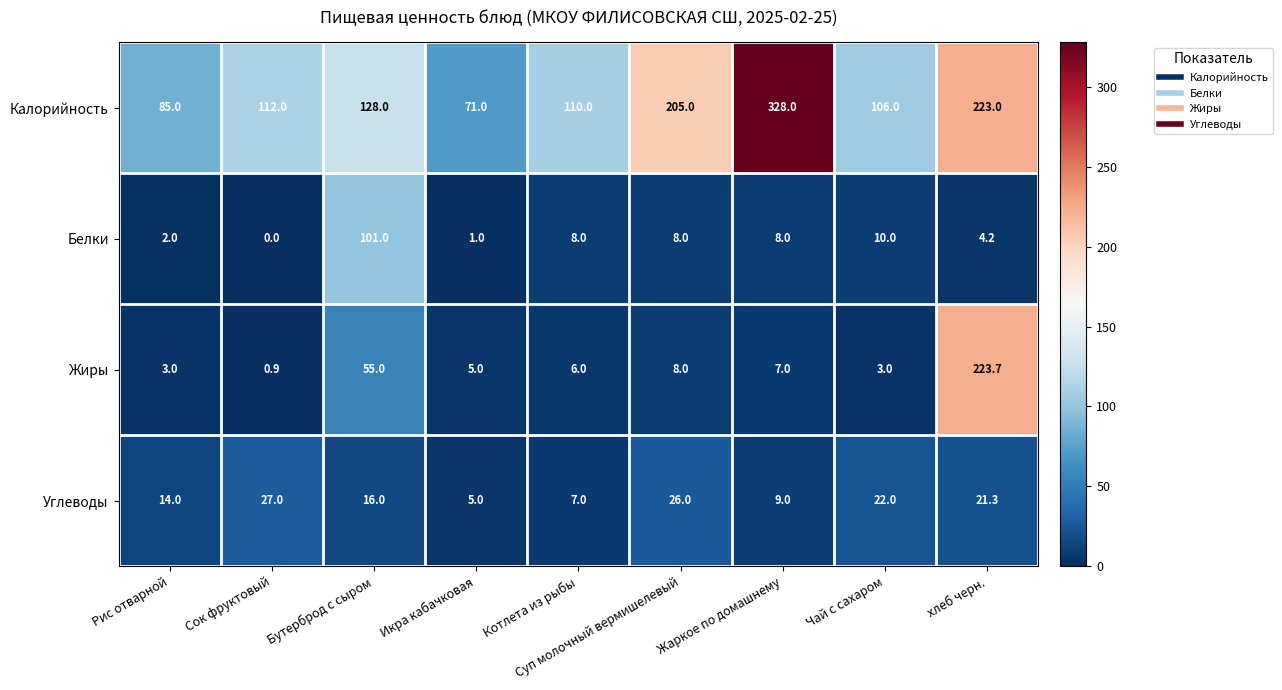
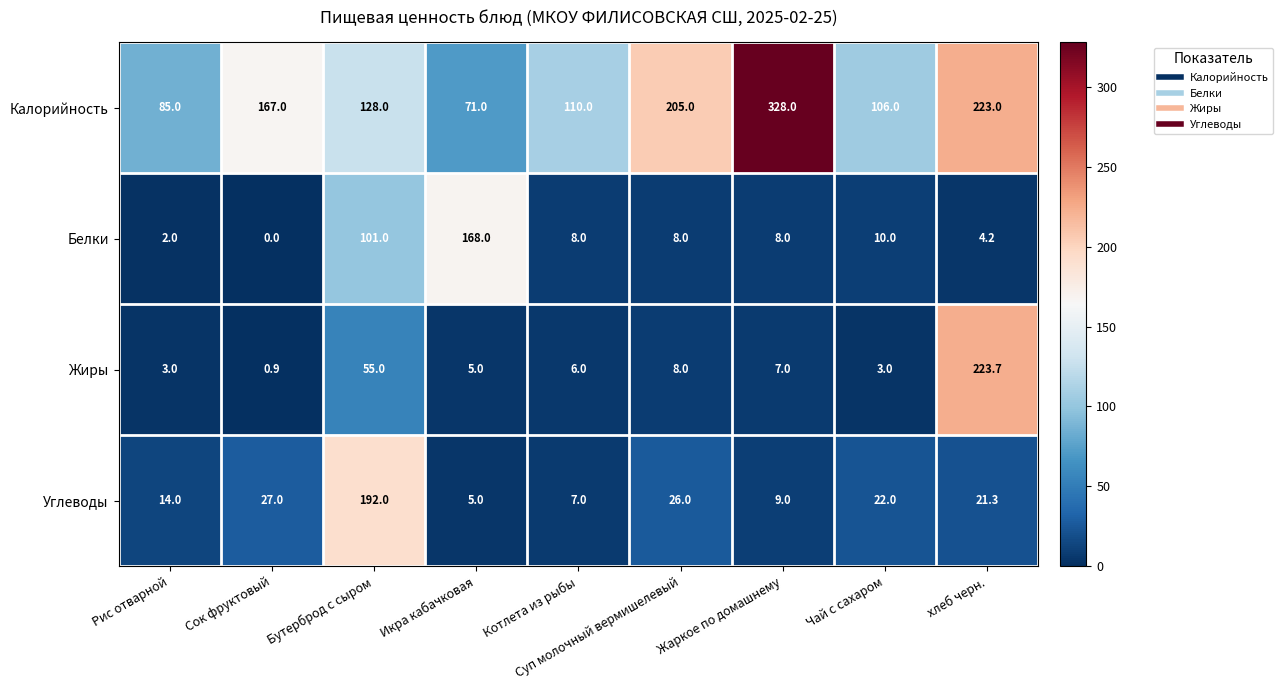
Калорийность, Сок фруктовый: 112.0 -> 167.0
Белки, Икра кабачковая: 1.0 -> 168.0
Углеводы, Бутерброд с сыром: 16.0 -> 192.0
